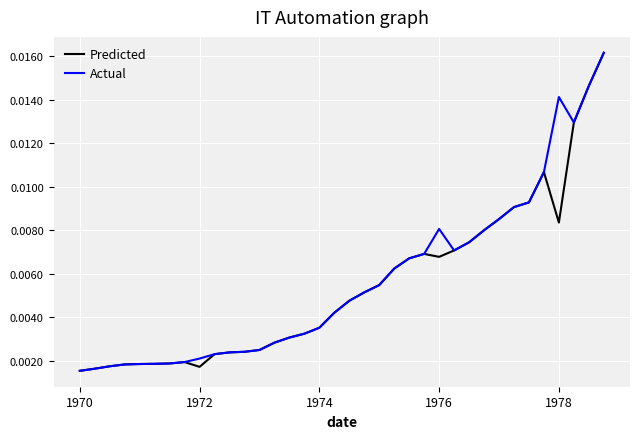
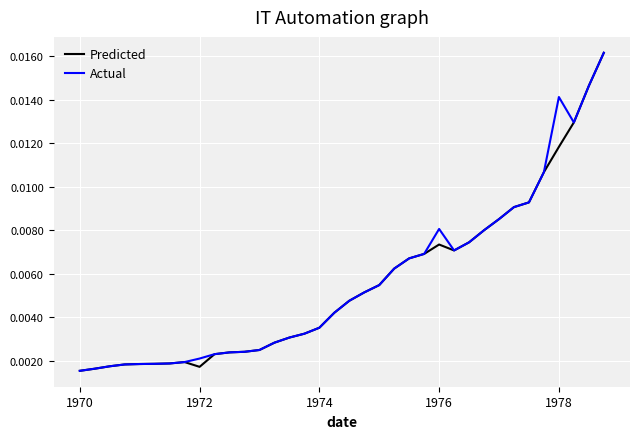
Predicted, 1976: 0.0068 -> 0.0073
Predicted, 1978: 0.0084 -> 0.0118
